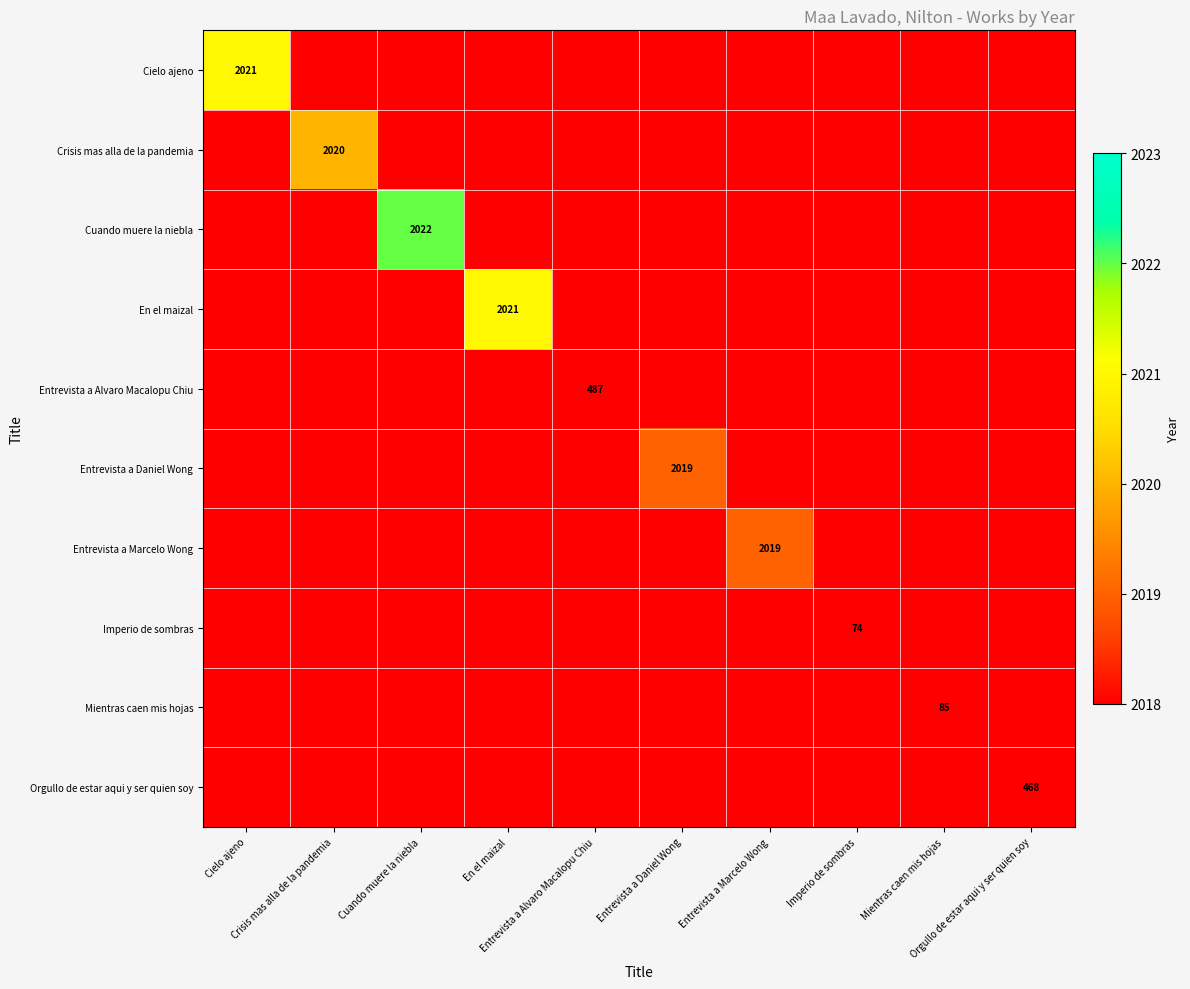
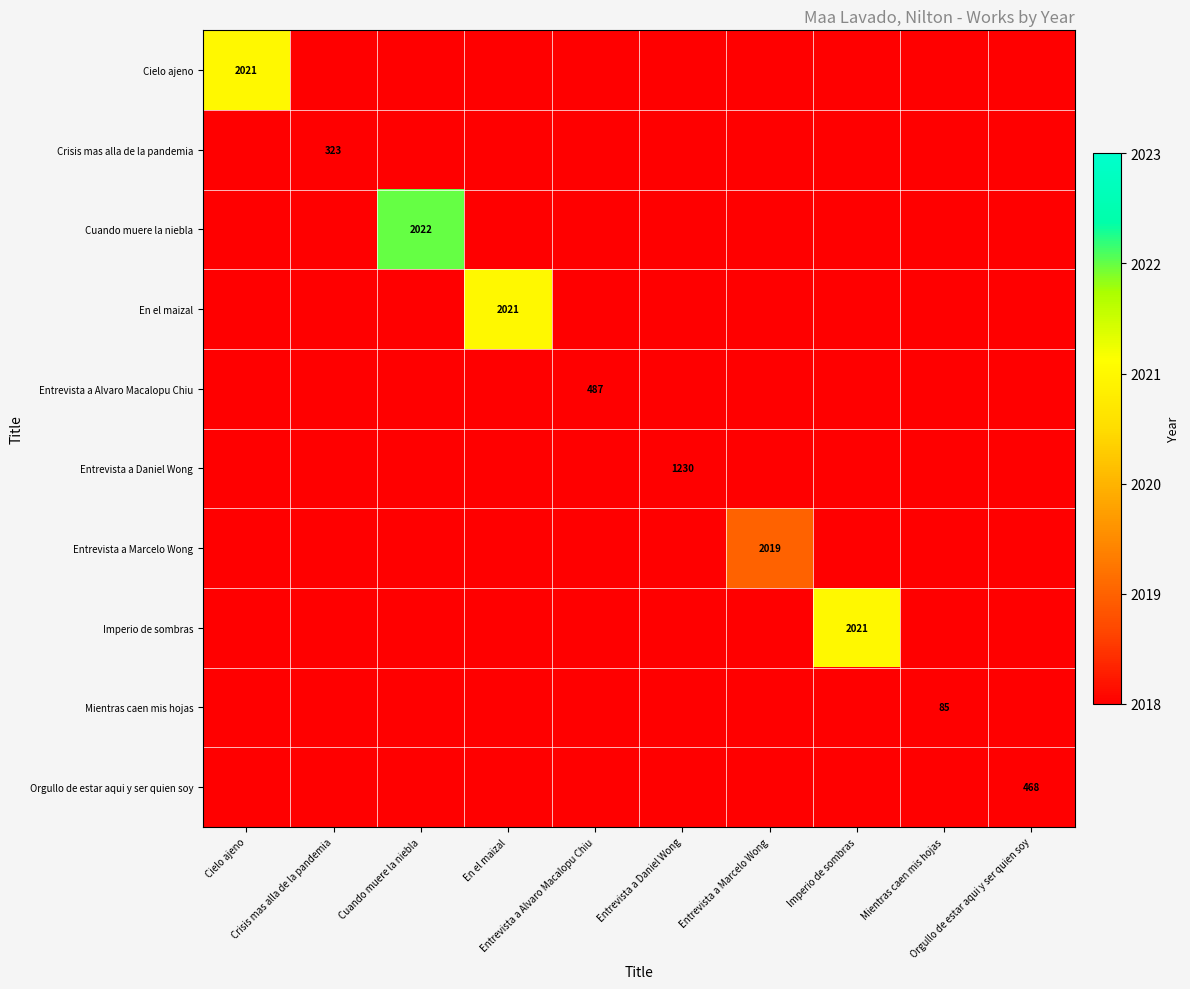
Crisis mas alla de la pandemia, Crisis mas alla de la pandemia: 2020 -> 323
Entrevista a Daniel Wong, Entrevista a Daniel Wong: 2019 -> 1230
Imperio de sombras, Imperio de sombras: 74 -> 2021
